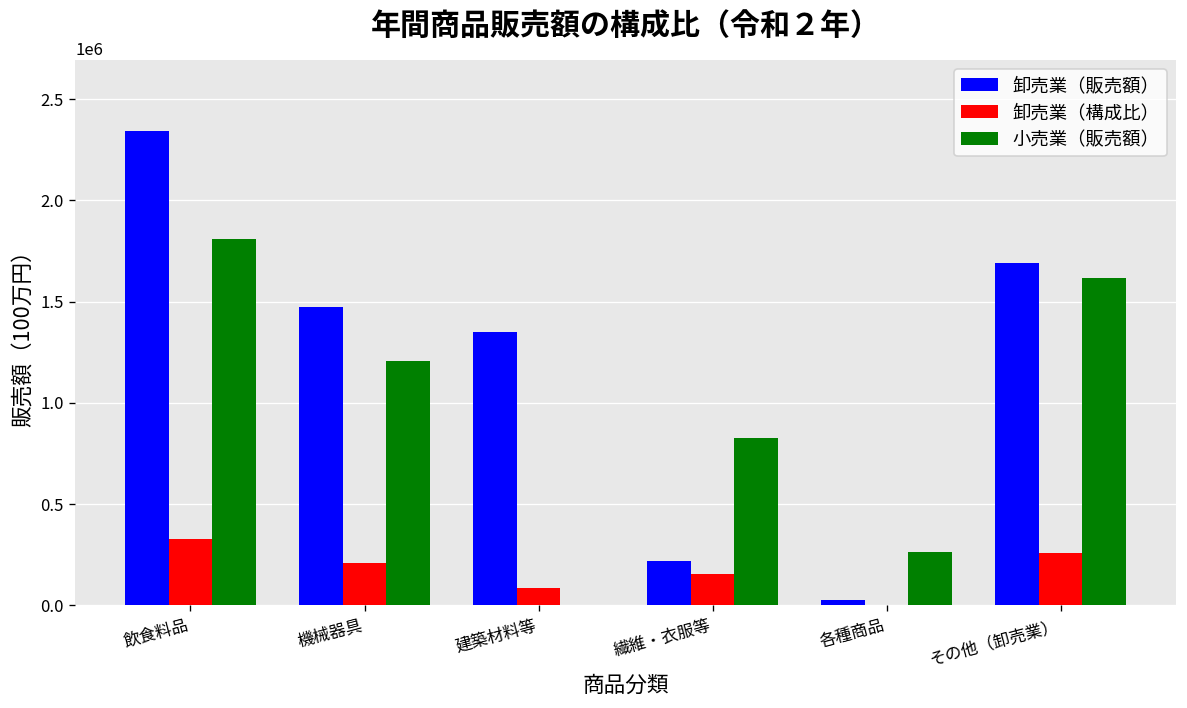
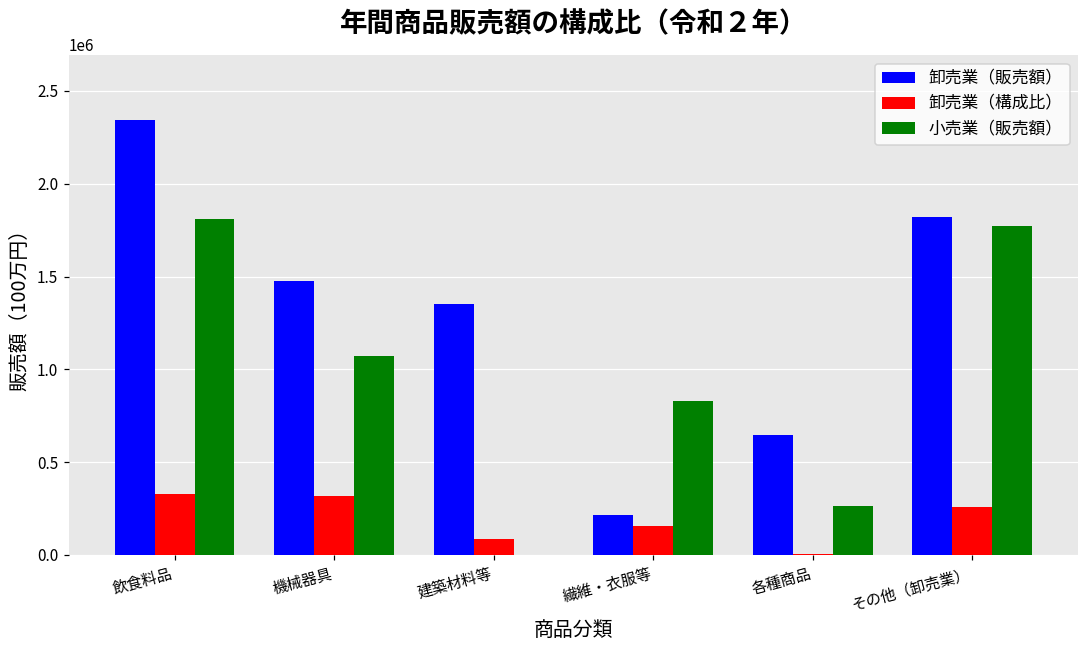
卸売業（構成比）, 機械器具: 210000 -> 320000
小売業（販売額）, 機械器具: 1210000 -> 1070000
卸売業（販売額）, 各種商品: 30000 -> 650000
卸売業（販売額）, その他（卸売業）: 1690000 -> 1820000
小売業（販売額）, その他（卸売業）: 1620000 -> 1770000
